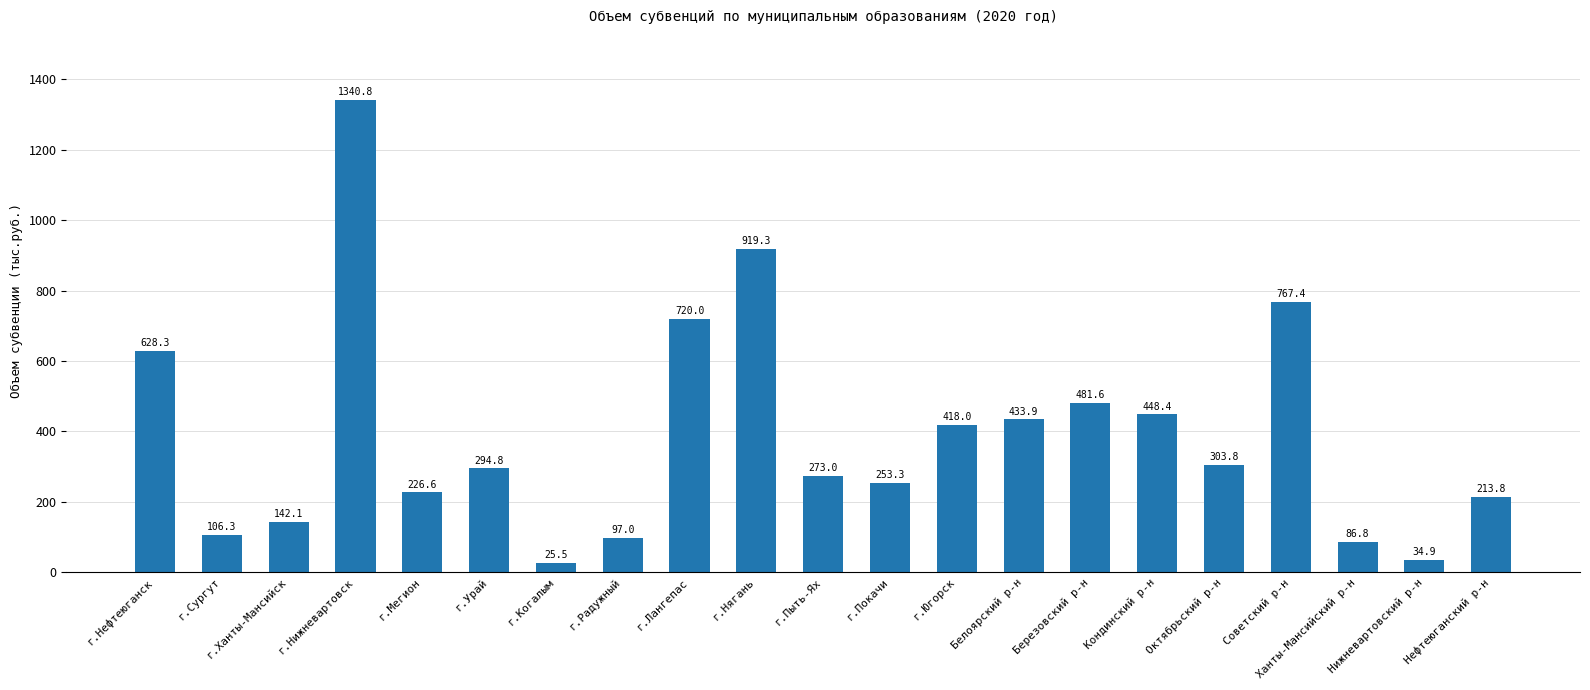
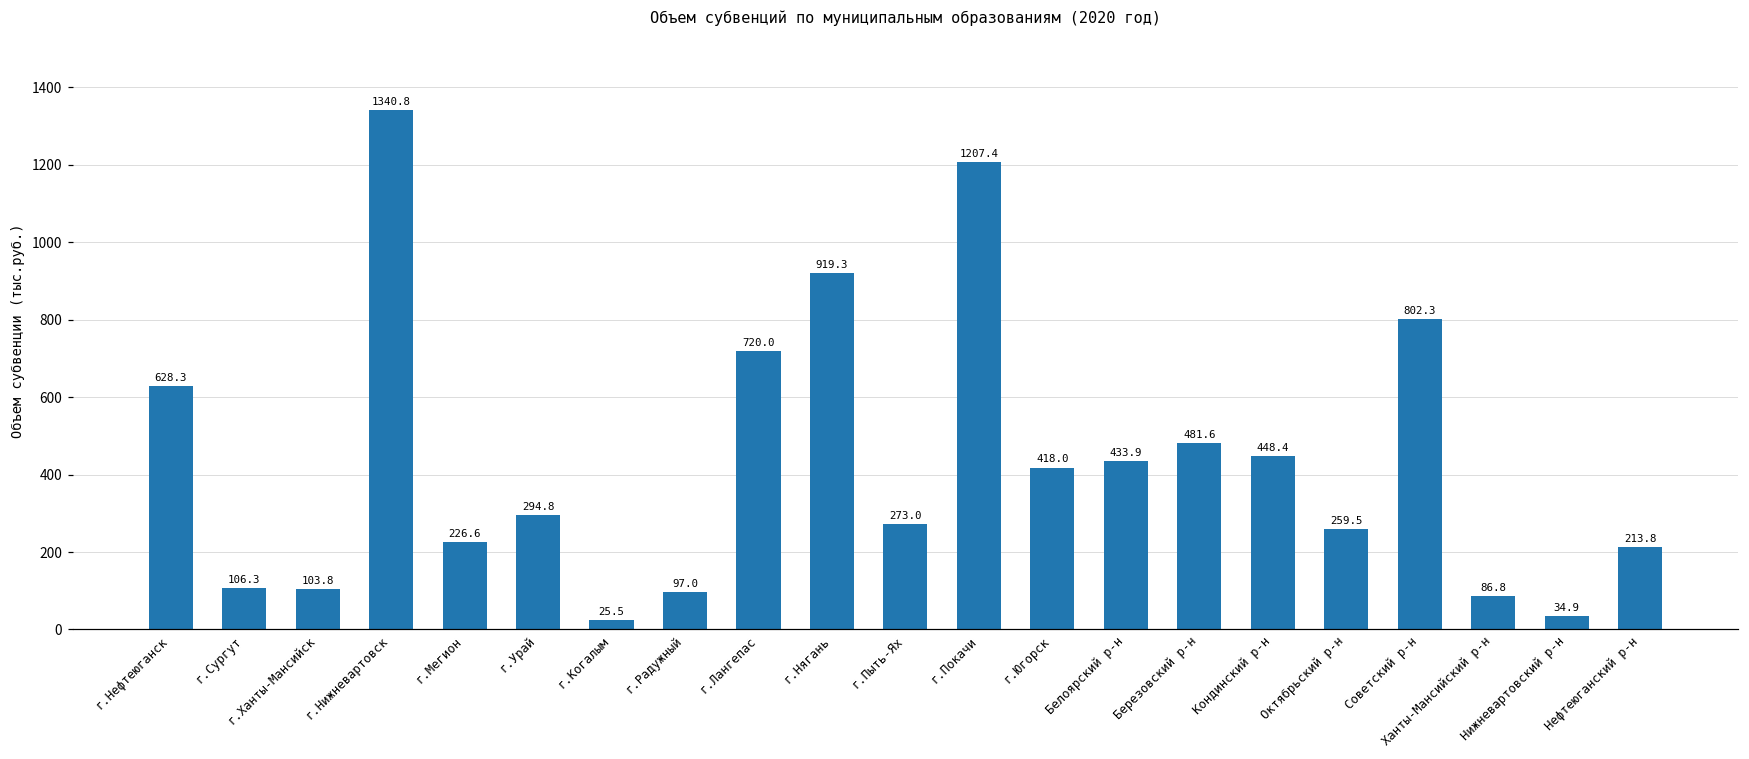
г.Ханты-Мансийск: 142.1 -> 103.8
г.Покачи: 253.3 -> 1207.4
Октябрьский р-н: 303.8 -> 259.5
Советский р-н: 767.4 -> 802.3
